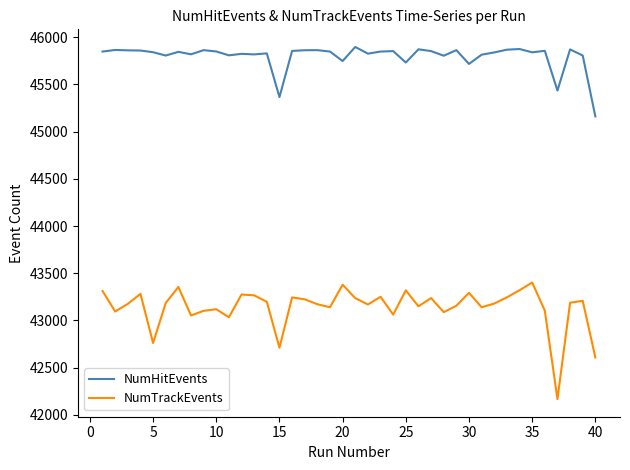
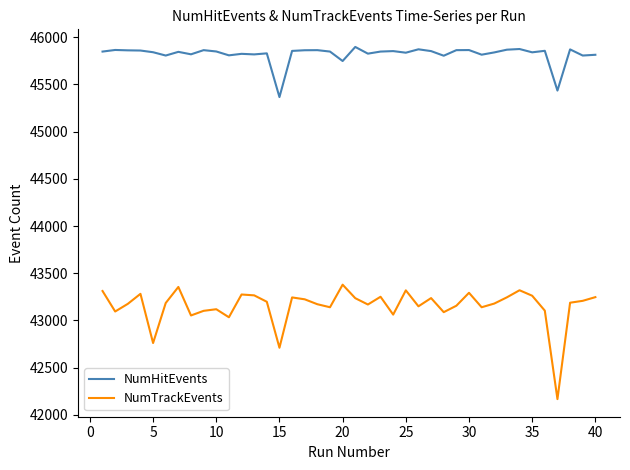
NumHitEvents, 25: 45700 -> 45800
NumHitEvents, 30: 45700 -> 45900
NumTrackEvents, 35: 43400 -> 43300
NumHitEvents, 40: 45200 -> 45800
NumTrackEvents, 40: 42600 -> 43200
